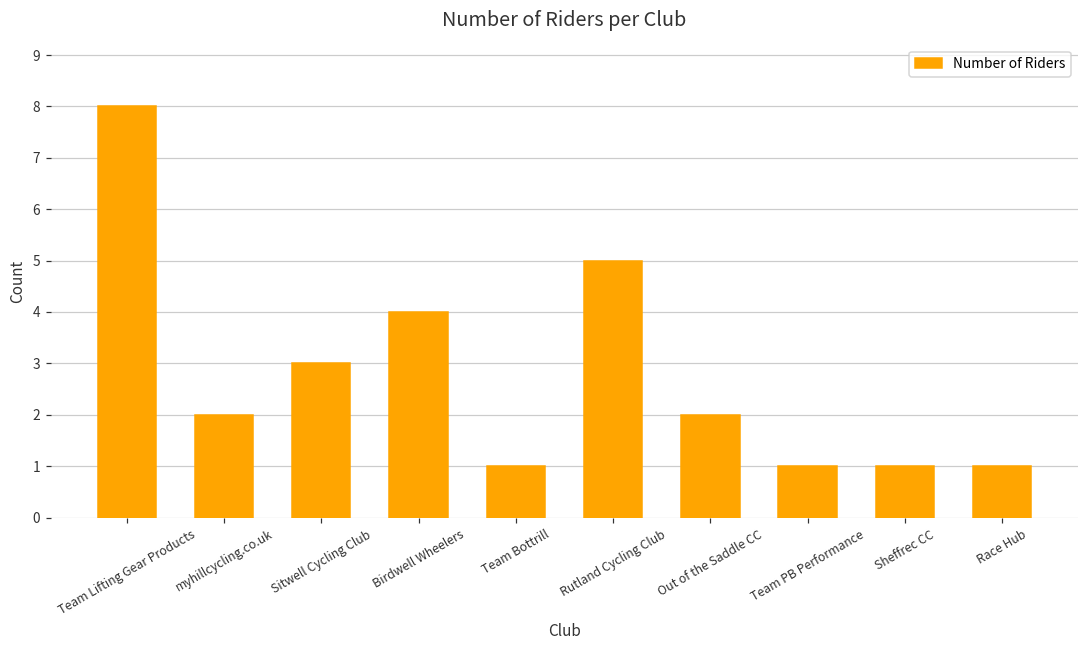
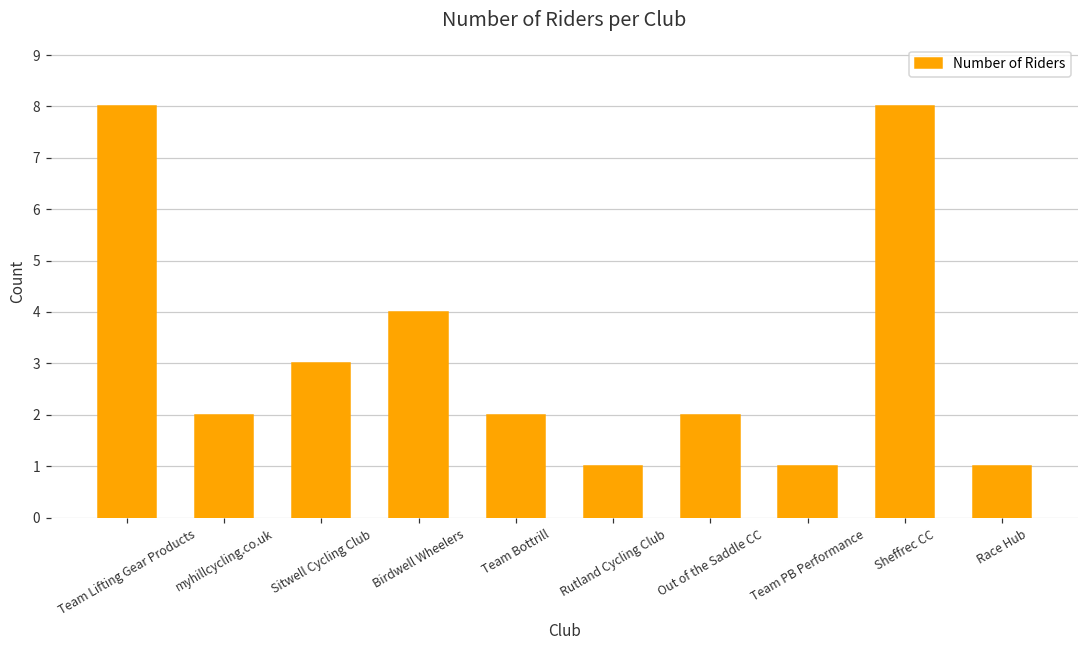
Team Bottrill: 1 -> 2
Rutland Cycling Club: 5 -> 1
Sheffrec CC: 1 -> 8
